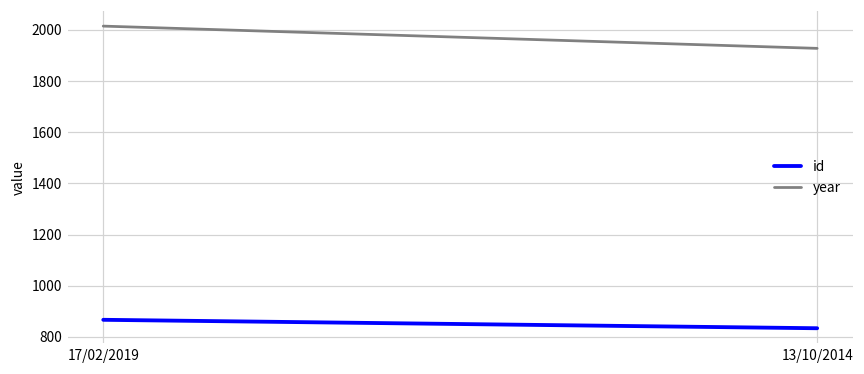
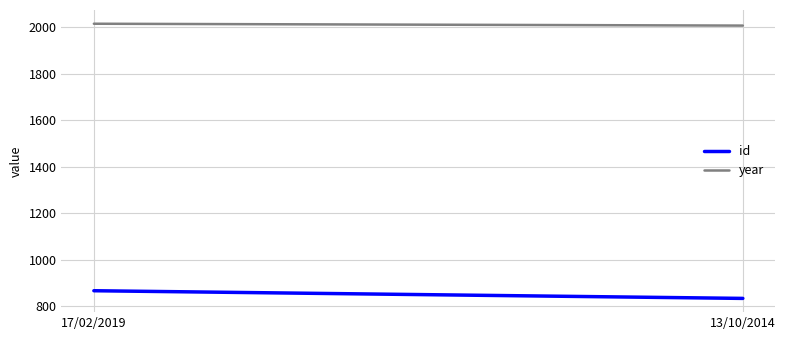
year, 13/10/2014: 1930 -> 2010
